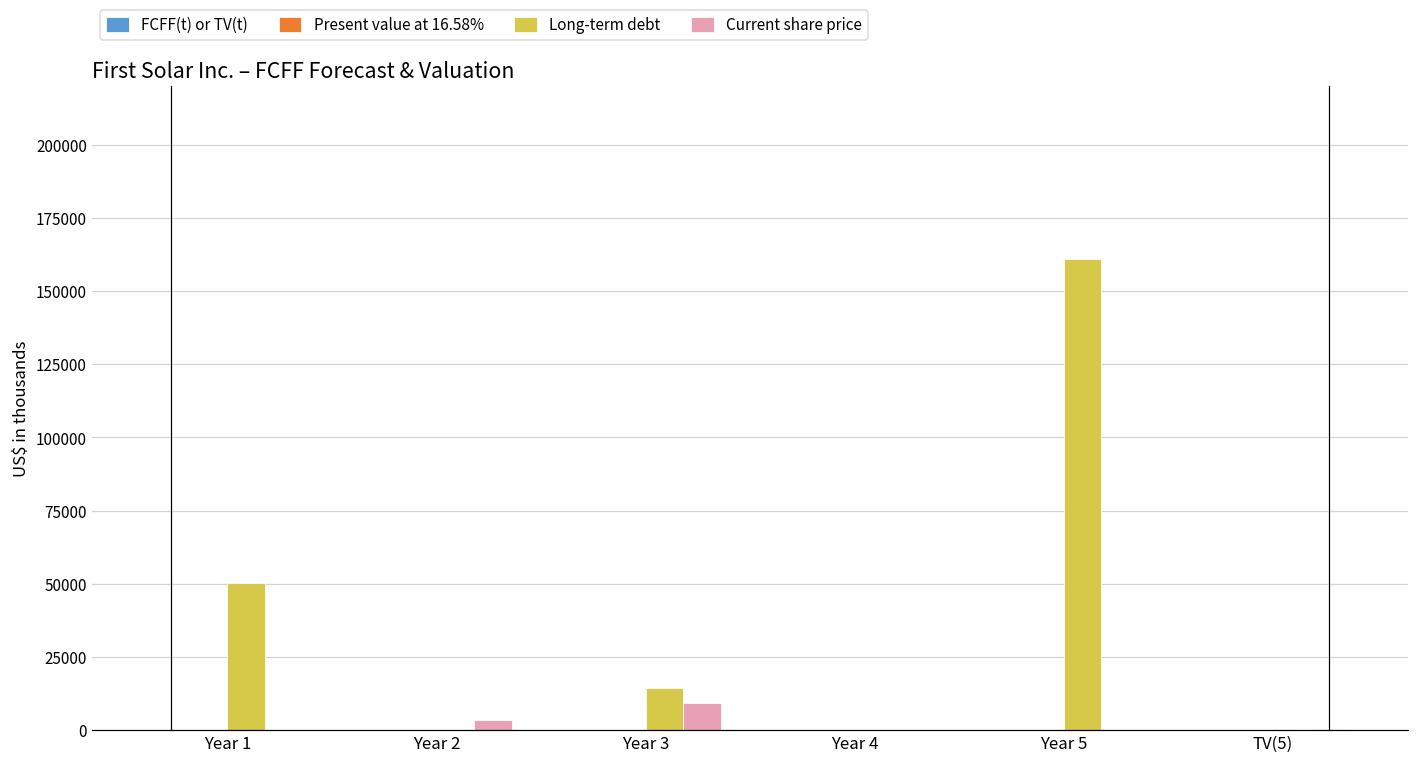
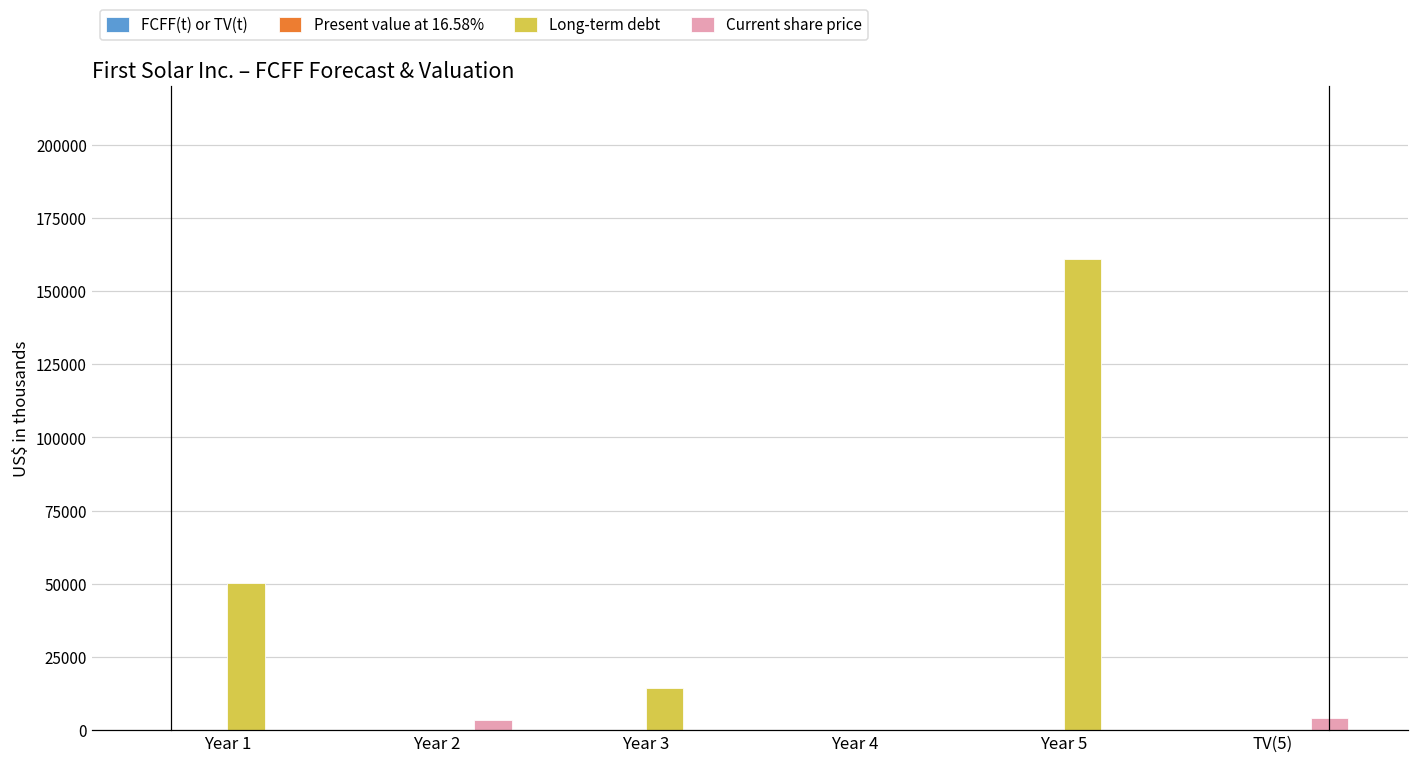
Current share price, Year 3: 9000 -> 0
Current share price, TV(5): 0 -> 4000
